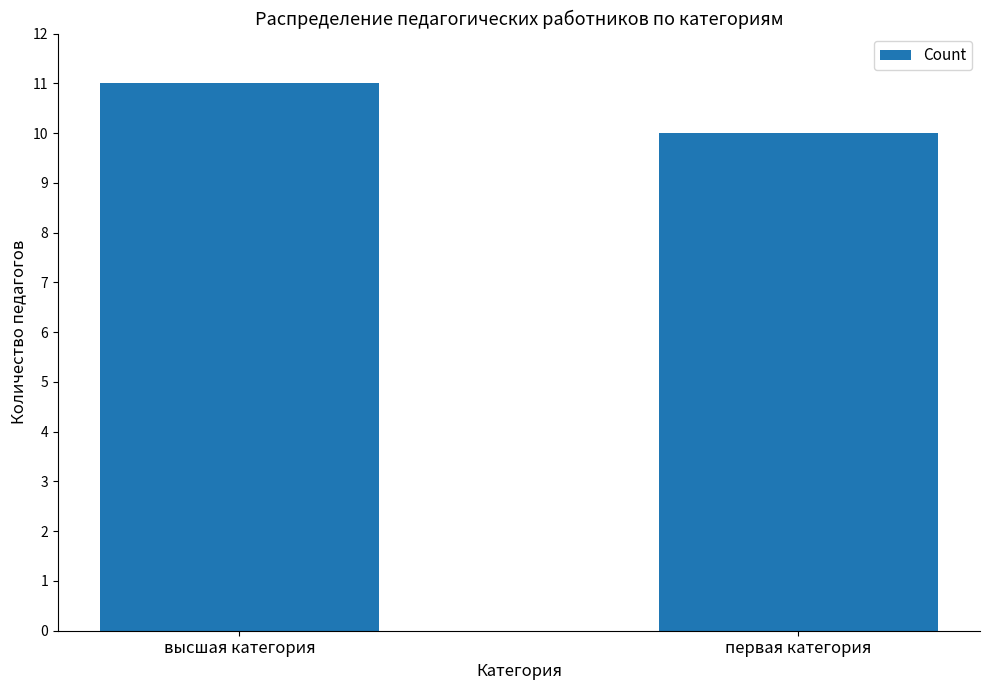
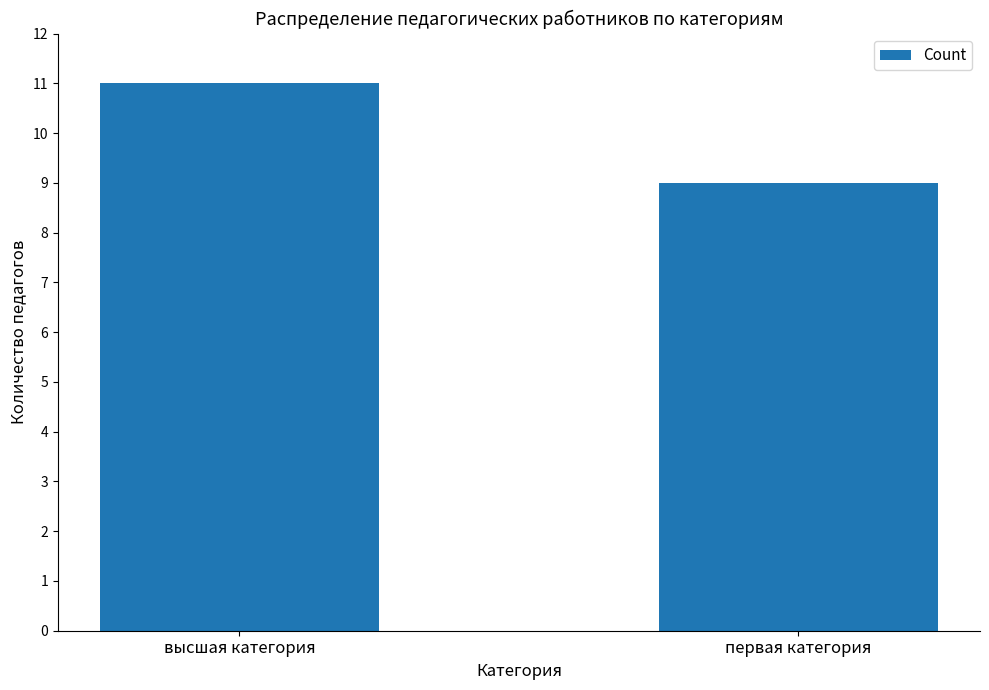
первая категория: 10 -> 9
